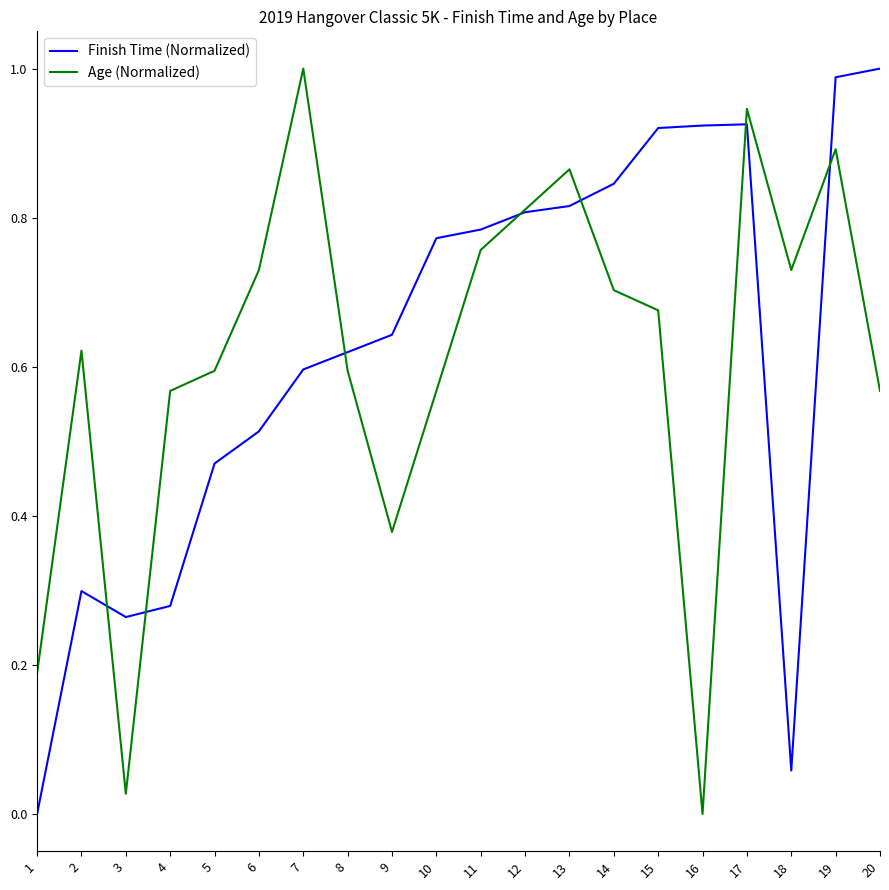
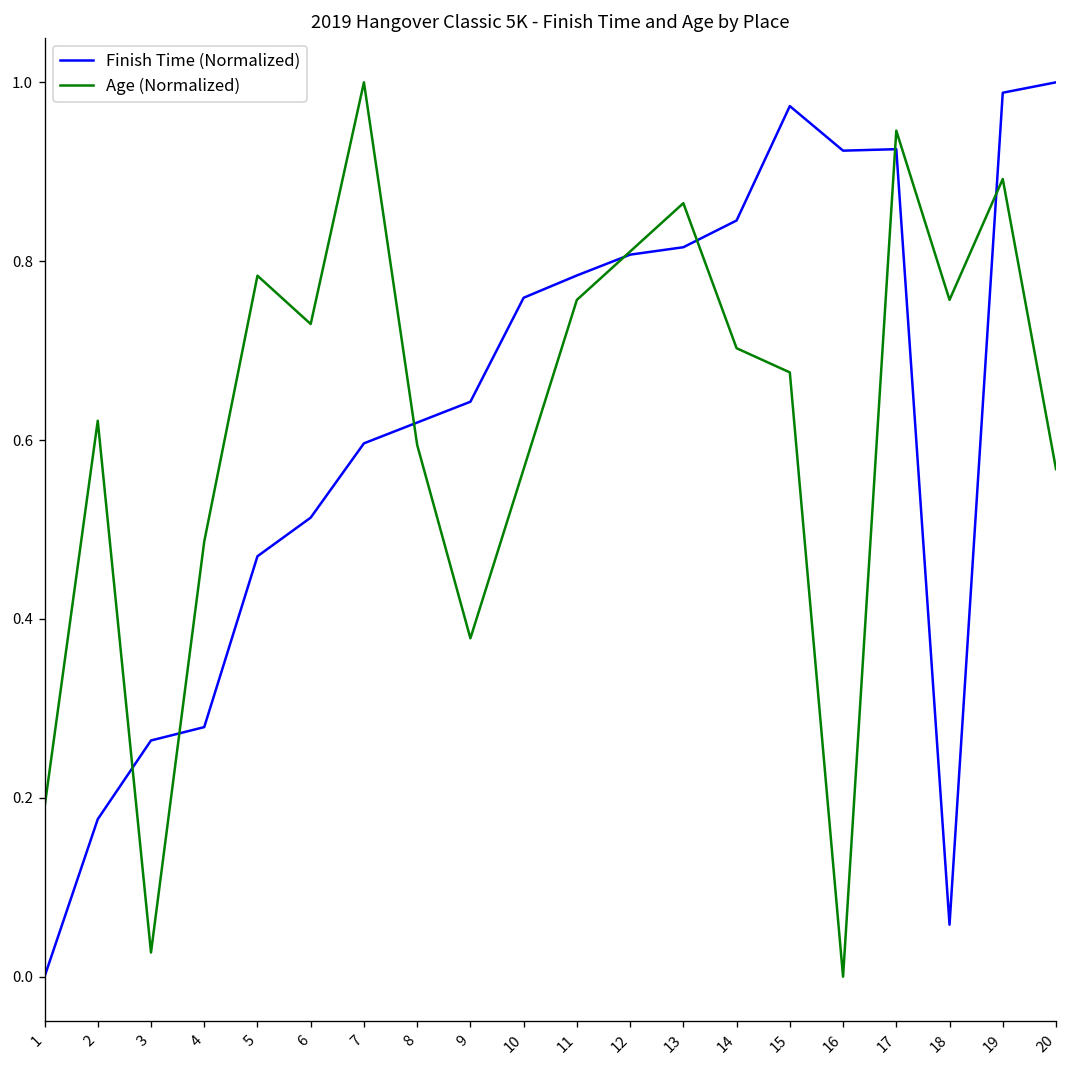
Finish Time (Normalized), 2: 0.30 -> 0.18
Age (Normalized), 4: 0.57 -> 0.49
Age (Normalized), 5: 0.59 -> 0.78
Finish Time (Normalized), 10: 0.77 -> 0.76
Finish Time (Normalized), 15: 0.92 -> 0.97
Age (Normalized), 18: 0.73 -> 0.76
